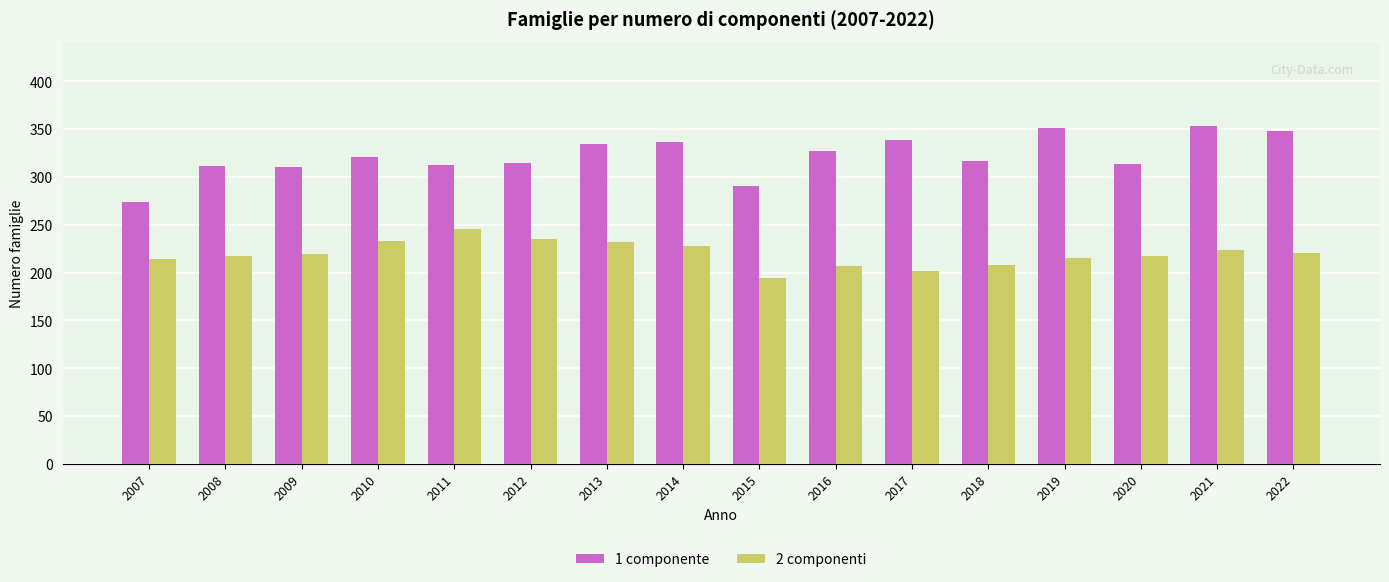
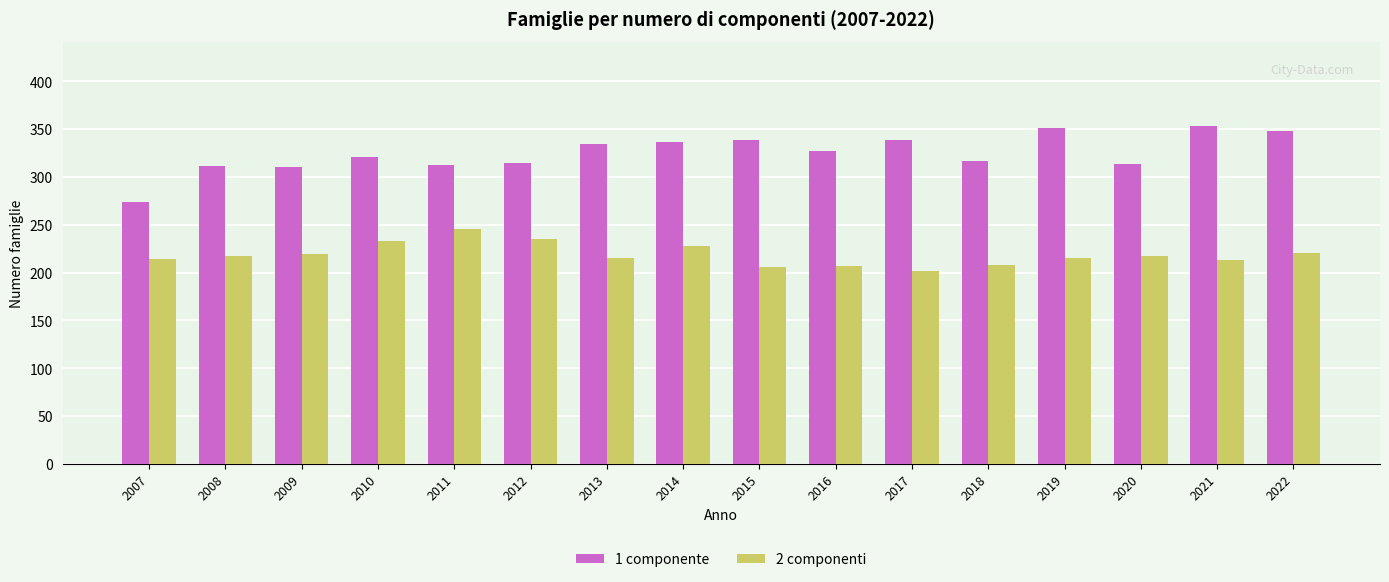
2 componenti, 2013: 230 -> 220
1 componente, 2015: 290 -> 340
2 componenti, 2015: 190 -> 210
2 componenti, 2021: 220 -> 210
